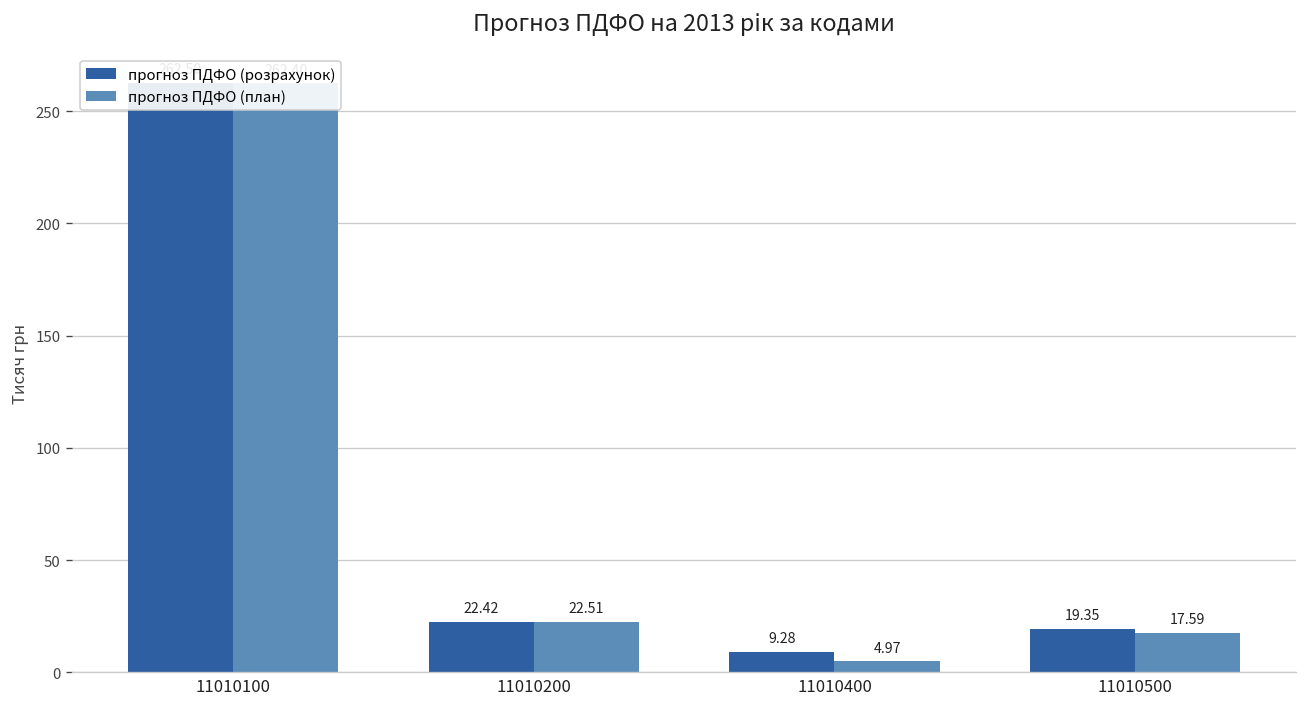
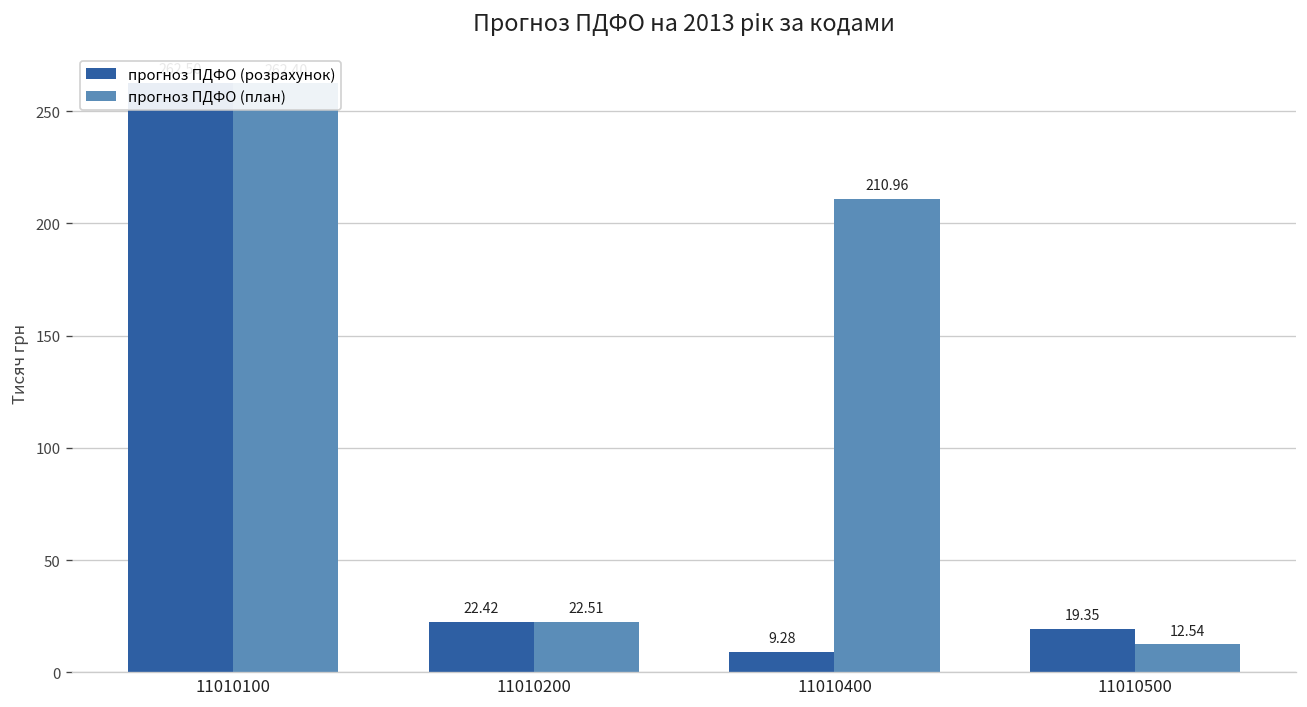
прогноз ПДФО (план), 11010400: 4.97 -> 210.96
прогноз ПДФО (план), 11010500: 17.59 -> 12.54
